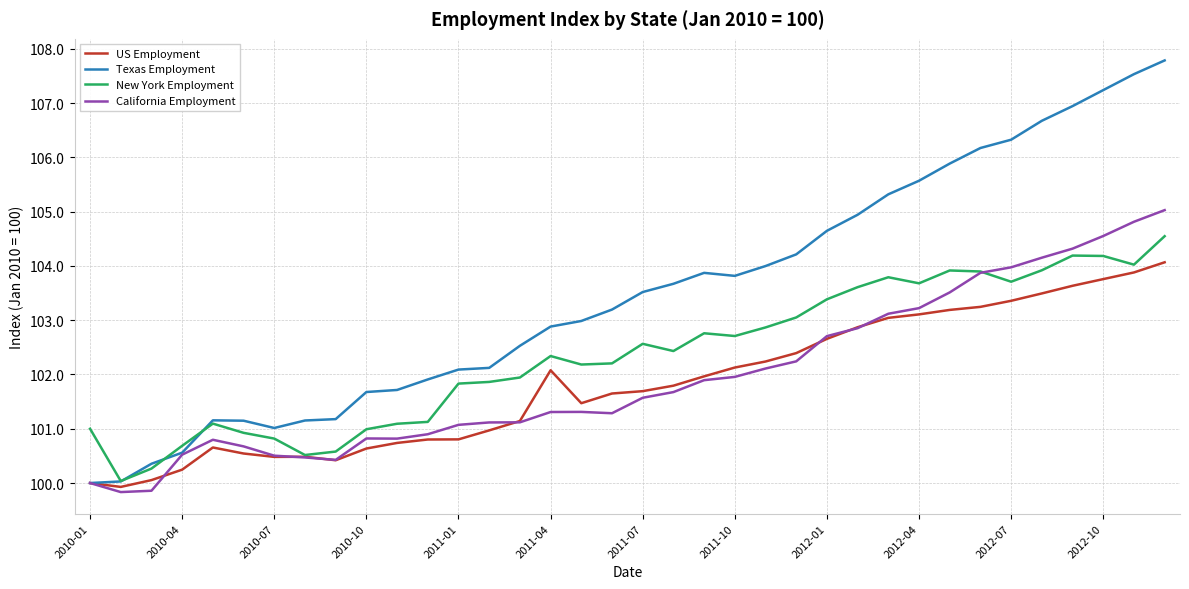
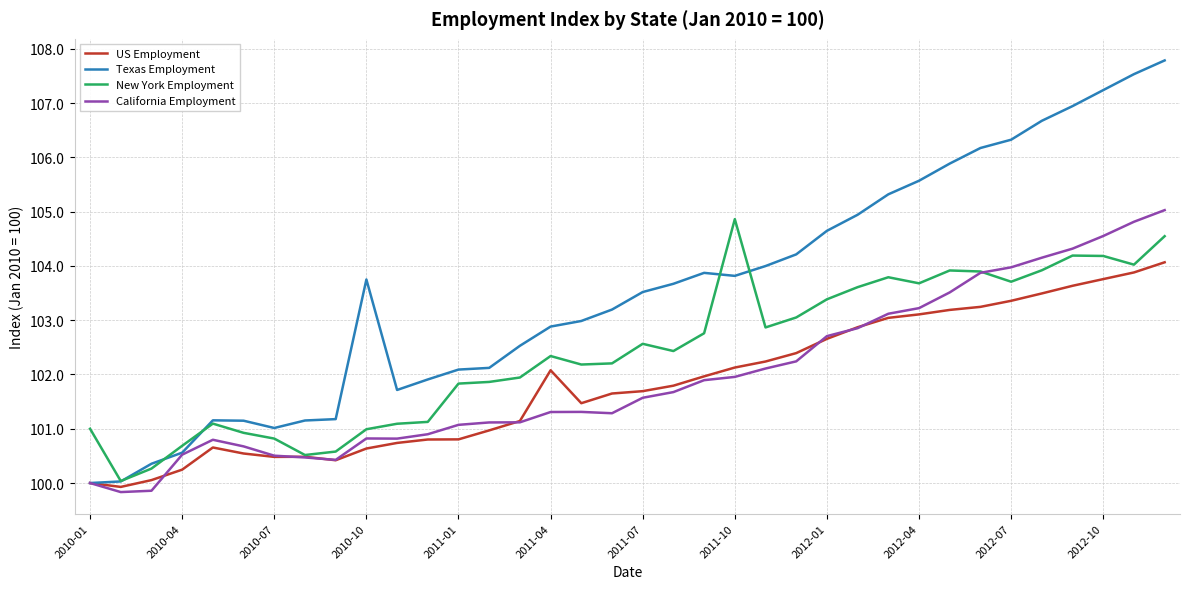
Texas Employment, 2010-10: 101.7 -> 103.7
New York Employment, 2011-10: 102.7 -> 104.9
